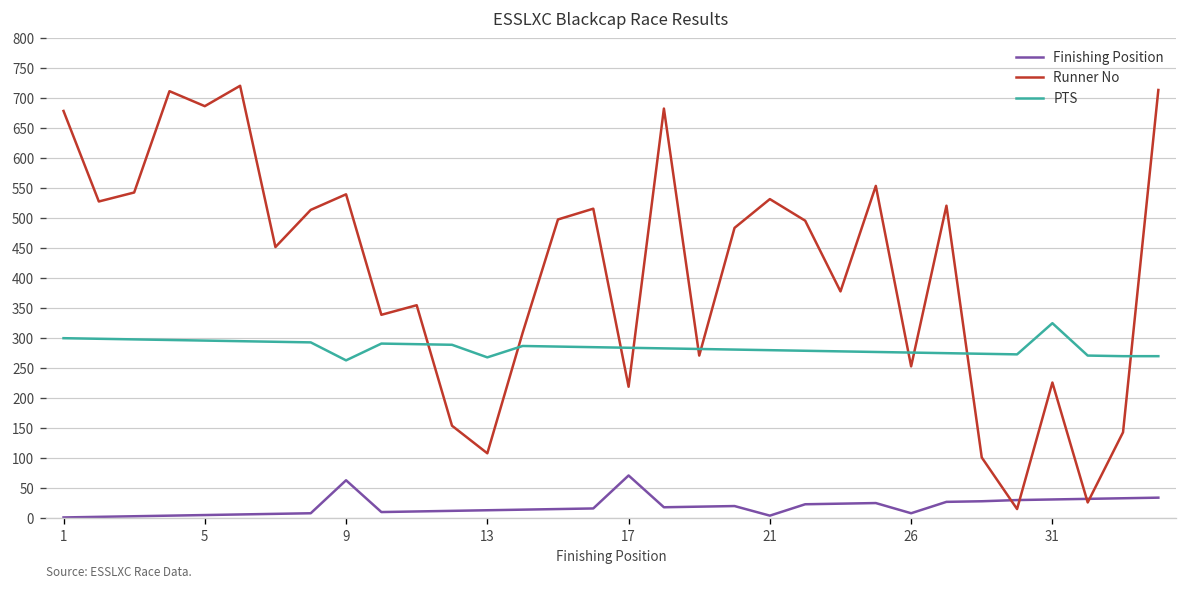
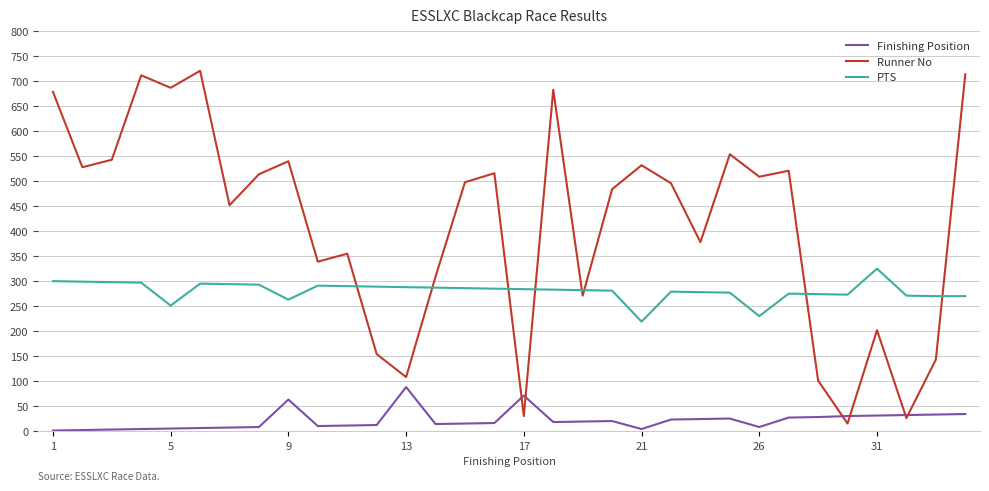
PTS, 5: 300 -> 250
Finishing Position, 13: 10 -> 90
PTS, 13: 270 -> 290
Runner No, 17: 220 -> 30
PTS, 21: 280 -> 220
Runner No, 26: 250 -> 510
PTS, 26: 280 -> 230
Runner No, 31: 230 -> 200
